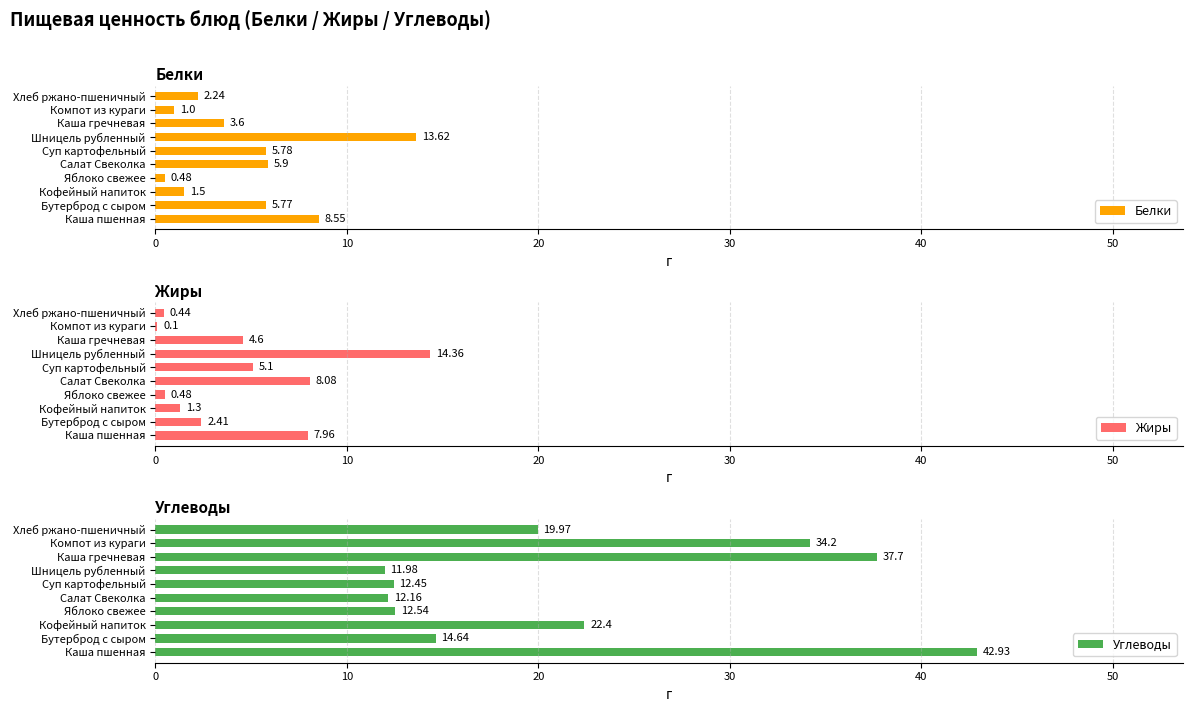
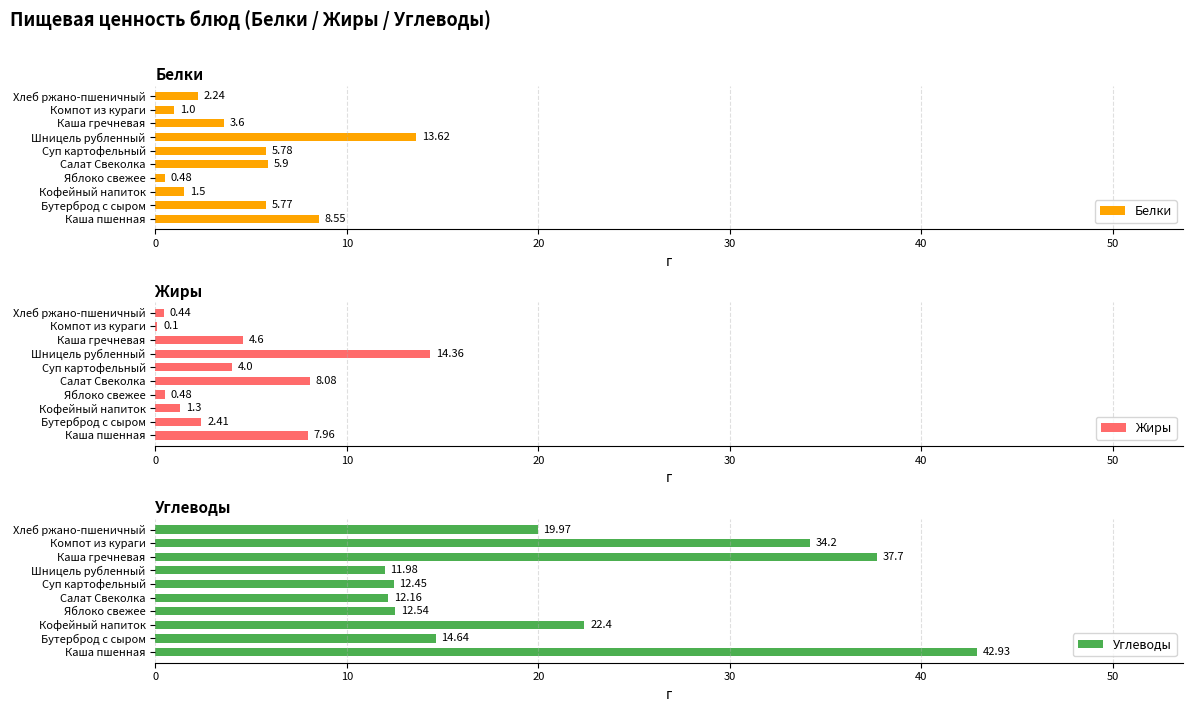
Жиры, Суп картофельный: 5.1 -> 4.0
